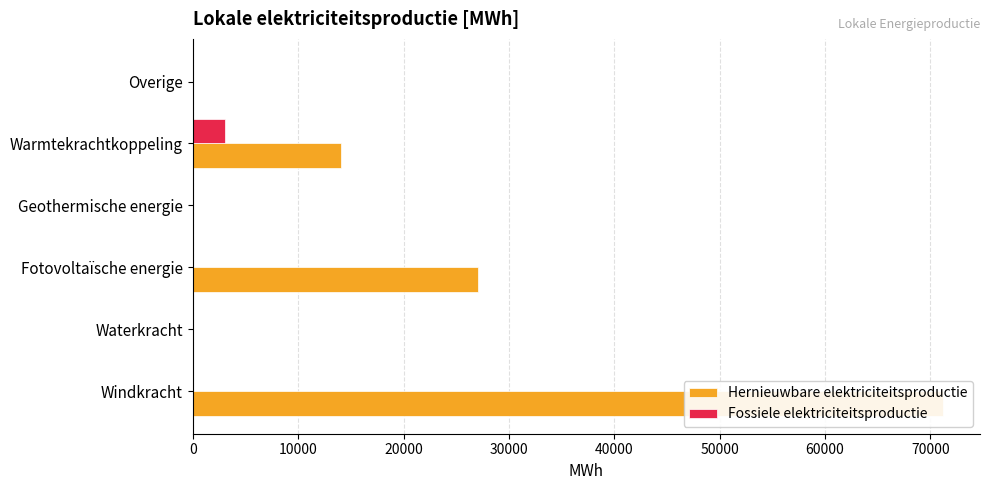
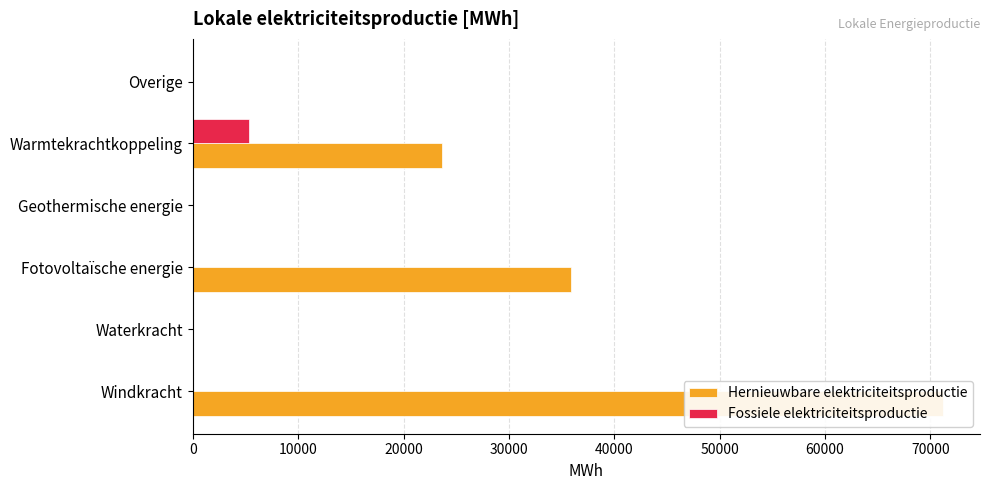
Fossiele elektriciteitsproductie, Warmtekrachtkoppeling: 3100 -> 5300
Hernieuwbare elektriciteitsproductie, Warmtekrachtkoppeling: 14100 -> 23700
Hernieuwbare elektriciteitsproductie, Fotovoltaïsche energie: 27100 -> 35900
